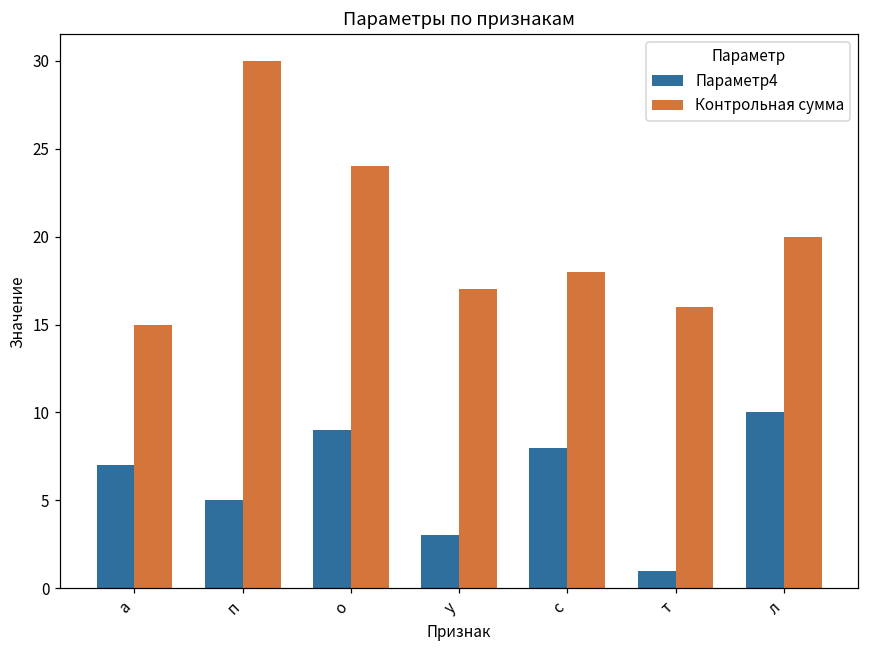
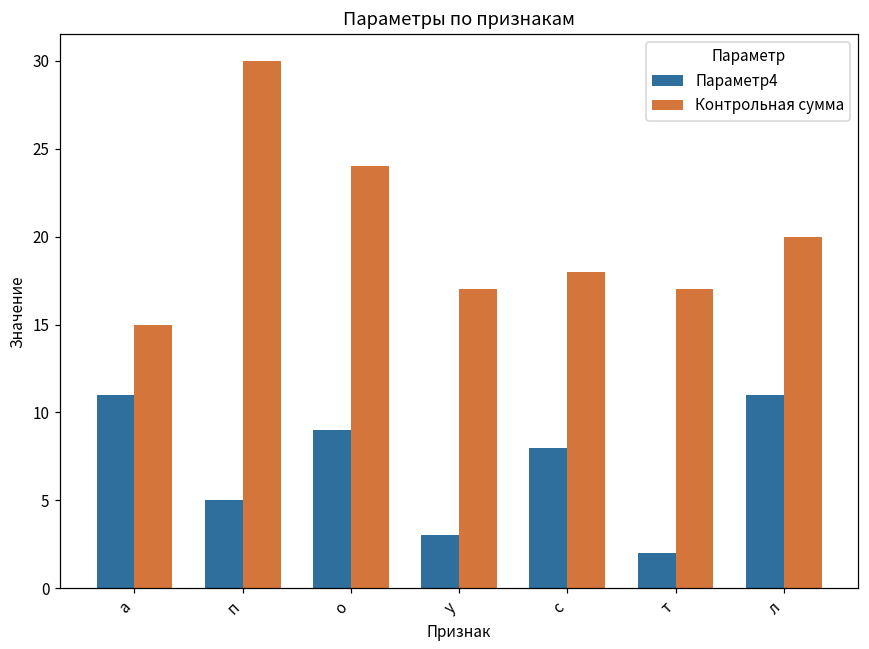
Параметр4, а: 7 -> 11
Параметр4, т: 1 -> 2
Контрольная сумма, т: 16 -> 17
Параметр4, л: 10 -> 11
